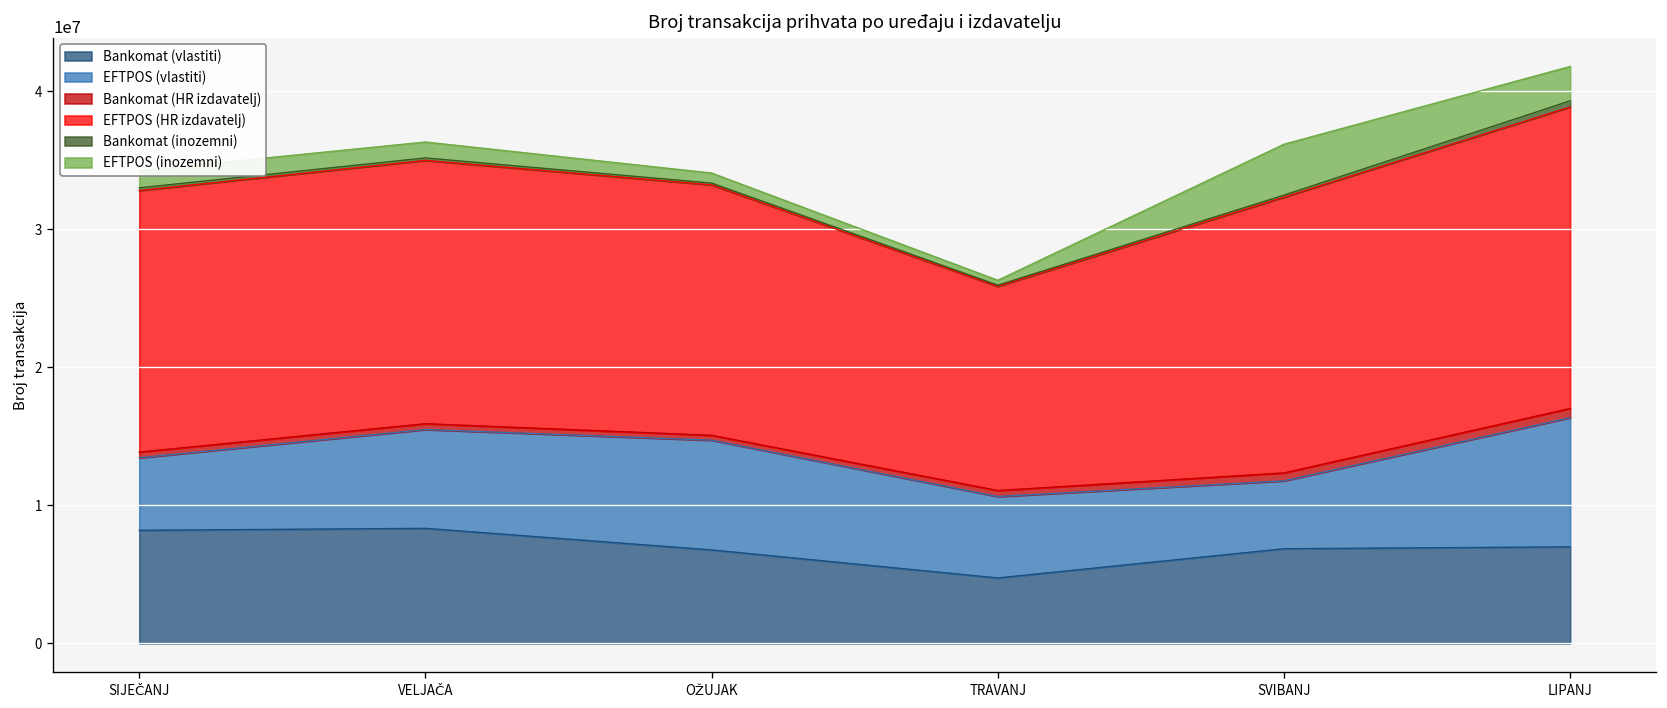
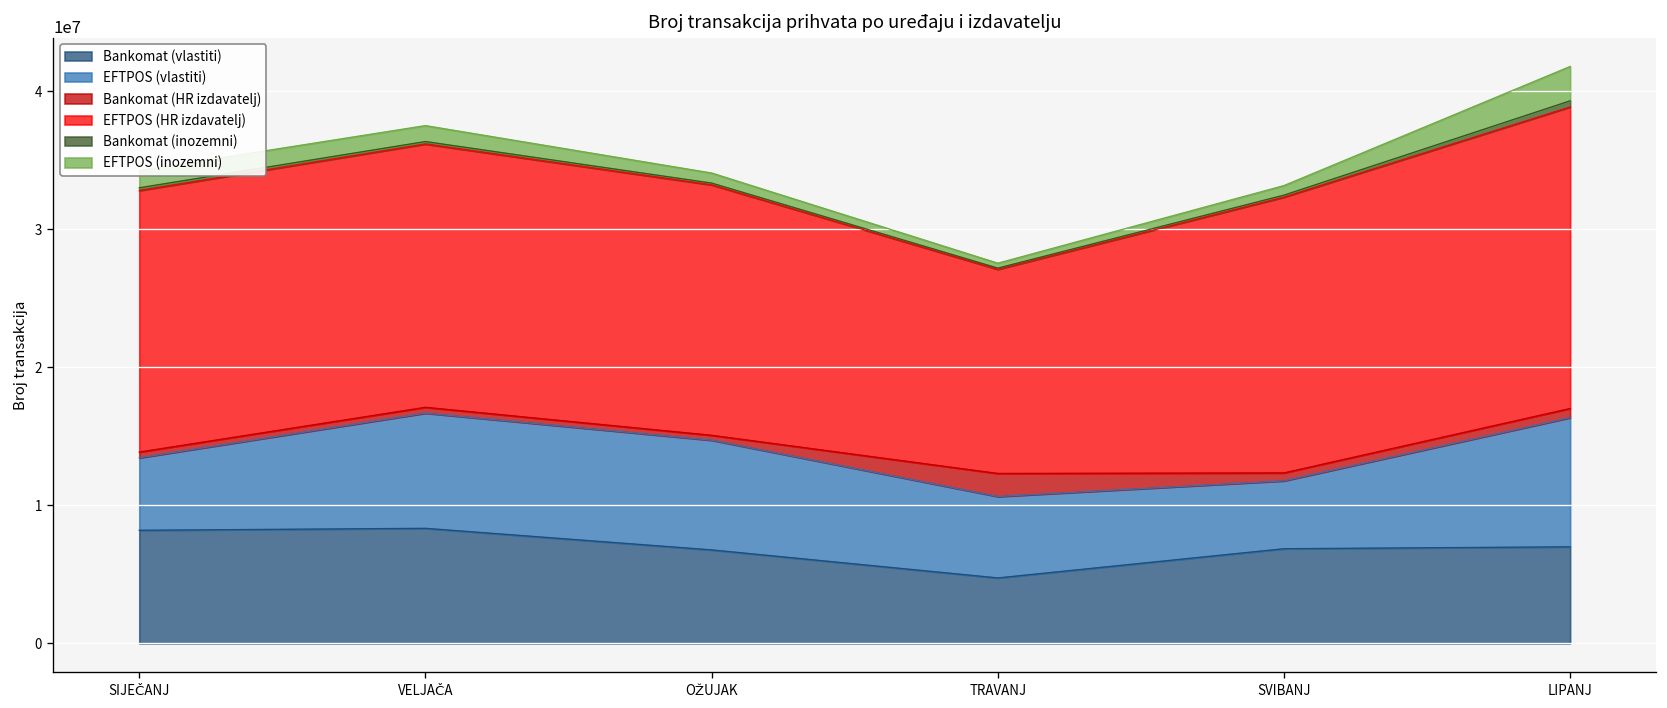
EFTPOS (vlastiti), VELJAČA: 7200000 -> 8300000
Bankomat (HR izdavatelj), TRAVANJ: 400000 -> 1700000
EFTPOS (inozemni), SVIBANJ: 3700000 -> 700000
